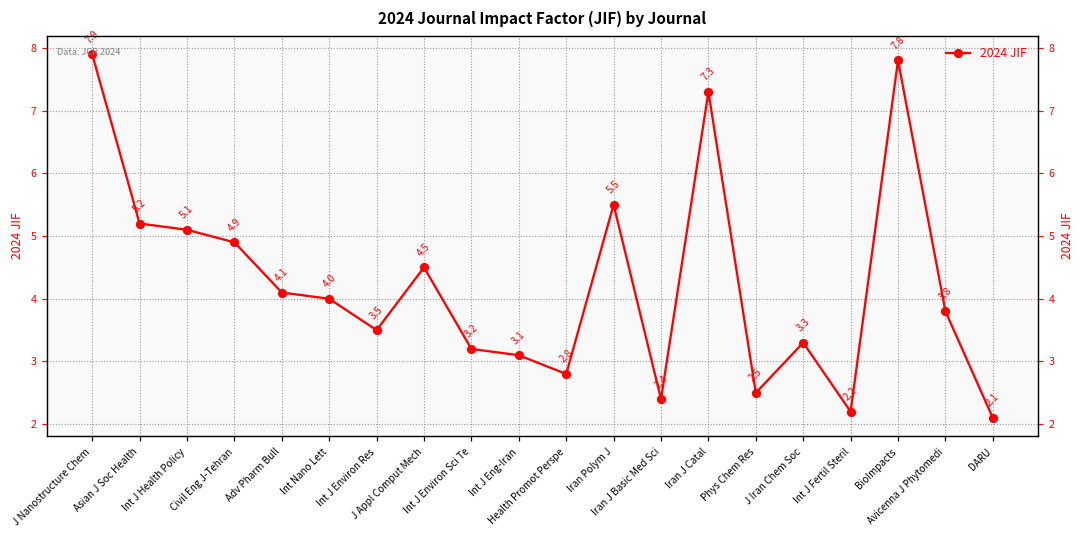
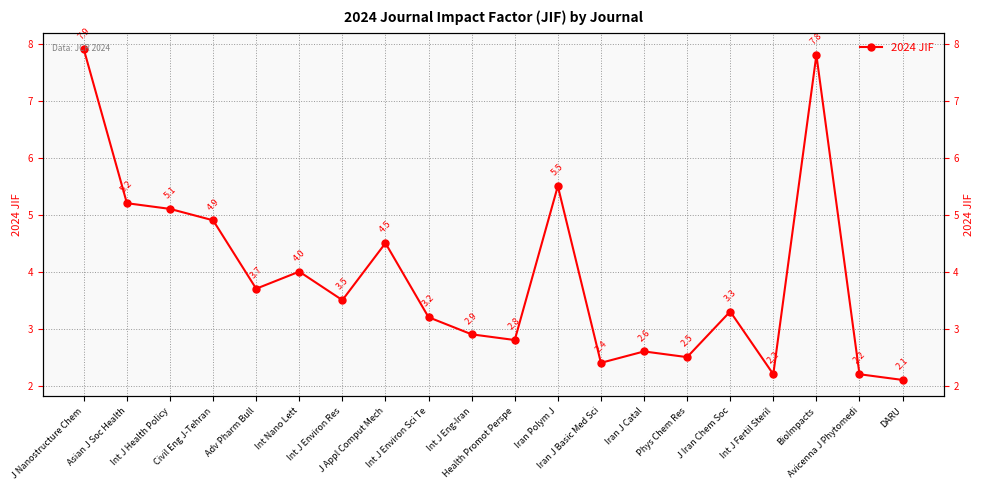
Adv Pharm Bull: 4.1 -> 3.7
Int J Eng-Iran: 3.1 -> 2.9
Iran J Catal: 7.3 -> 2.6
Avicenna J Phytomedi: 3.8 -> 2.2
